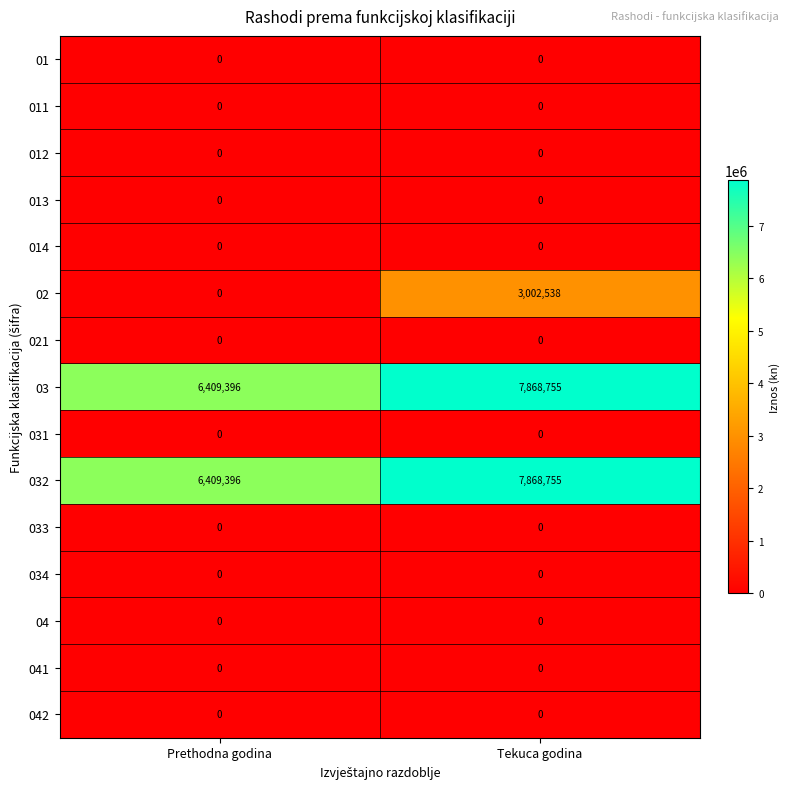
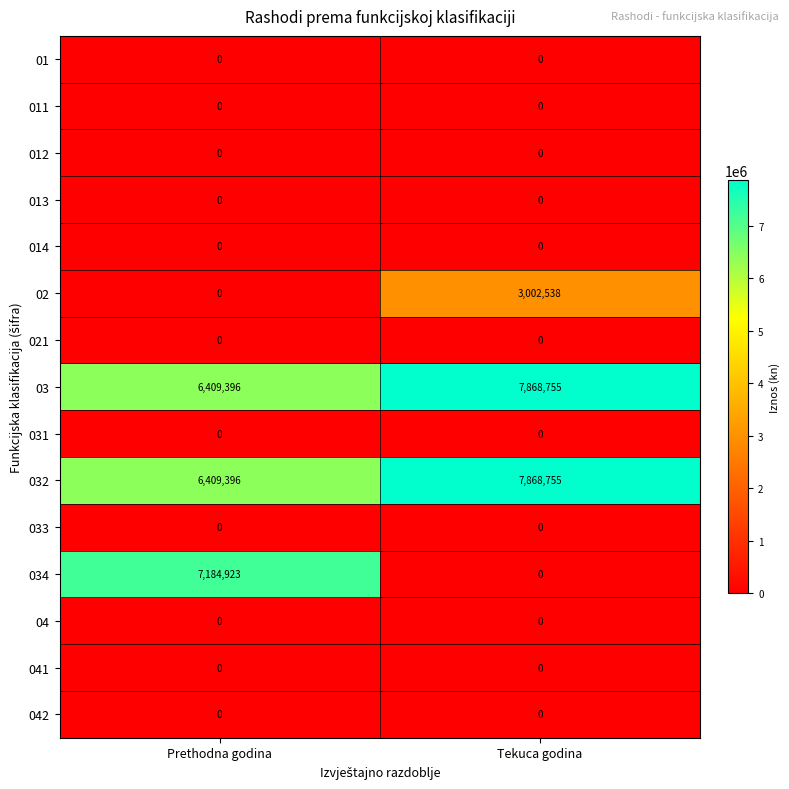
034, Prethodna godina: 0 -> 7,184,923
